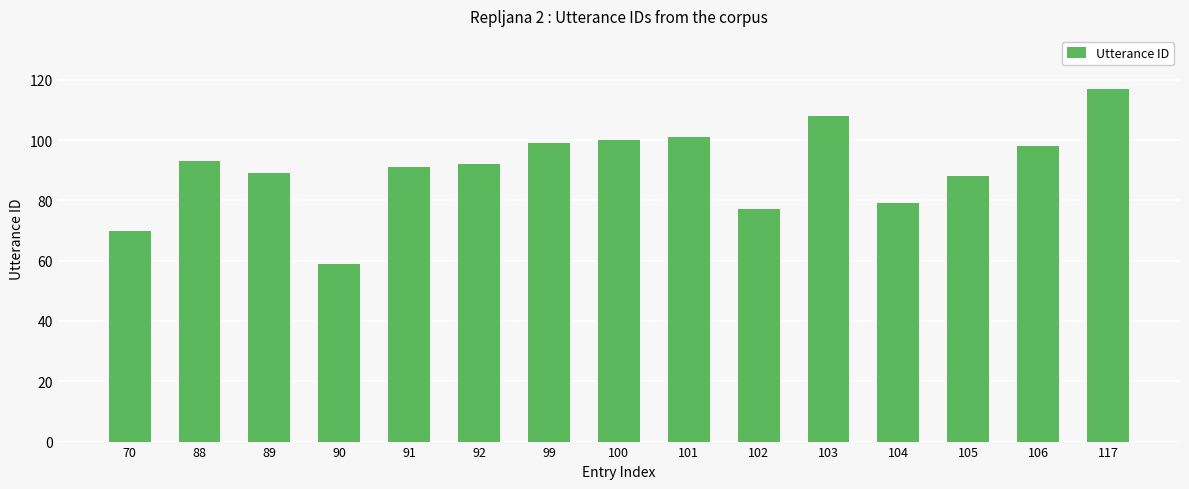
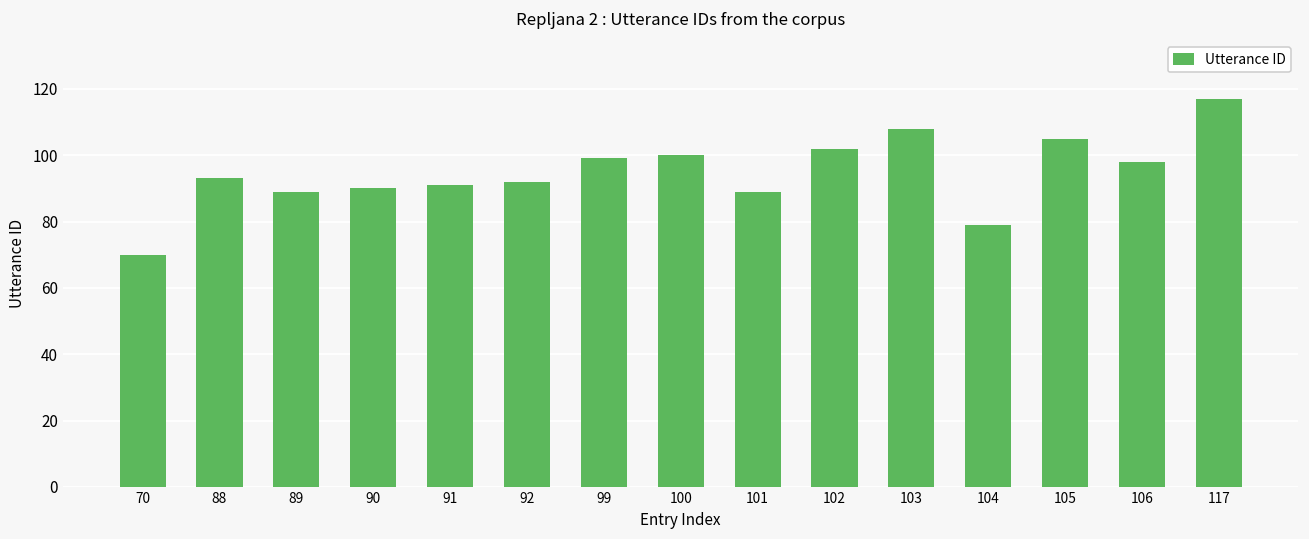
90: 59 -> 90
101: 101 -> 89
102: 77 -> 102
105: 88 -> 105
